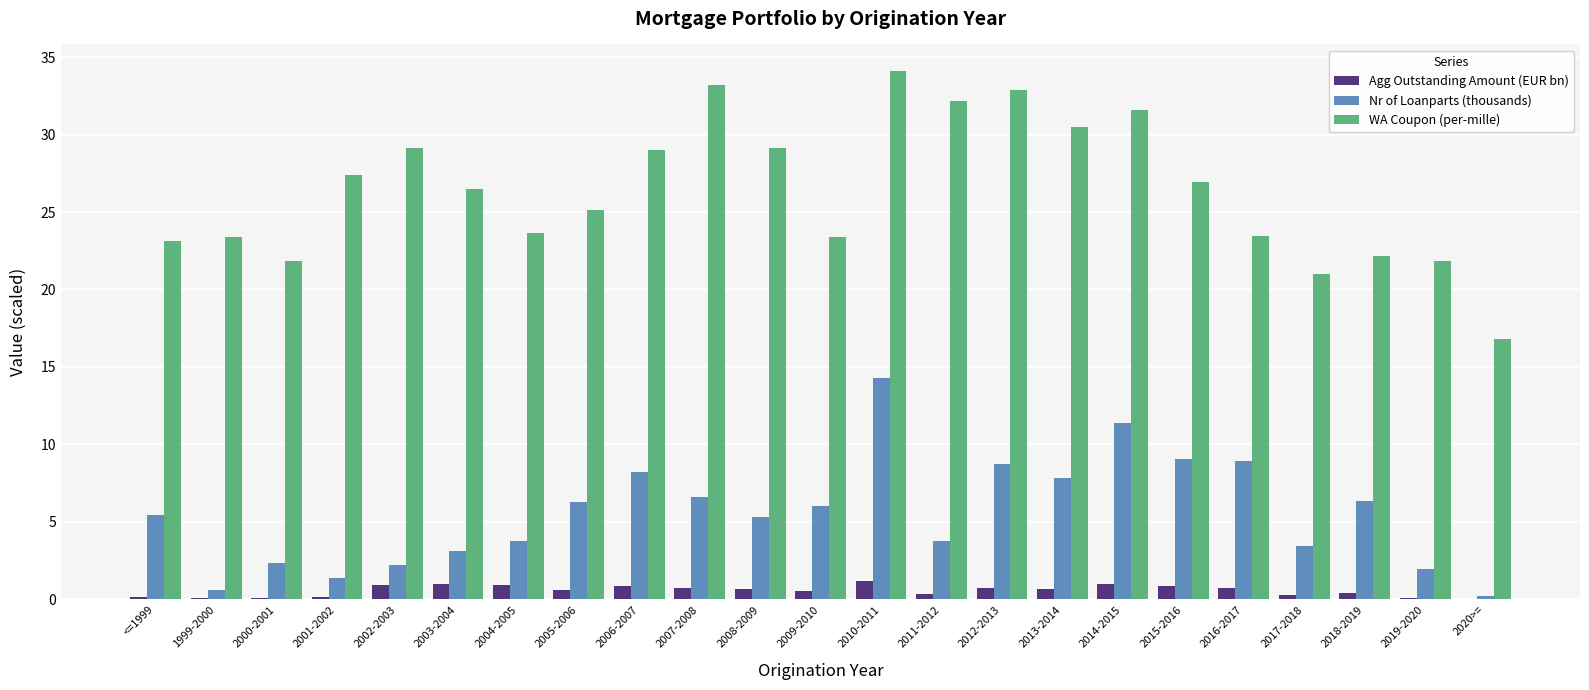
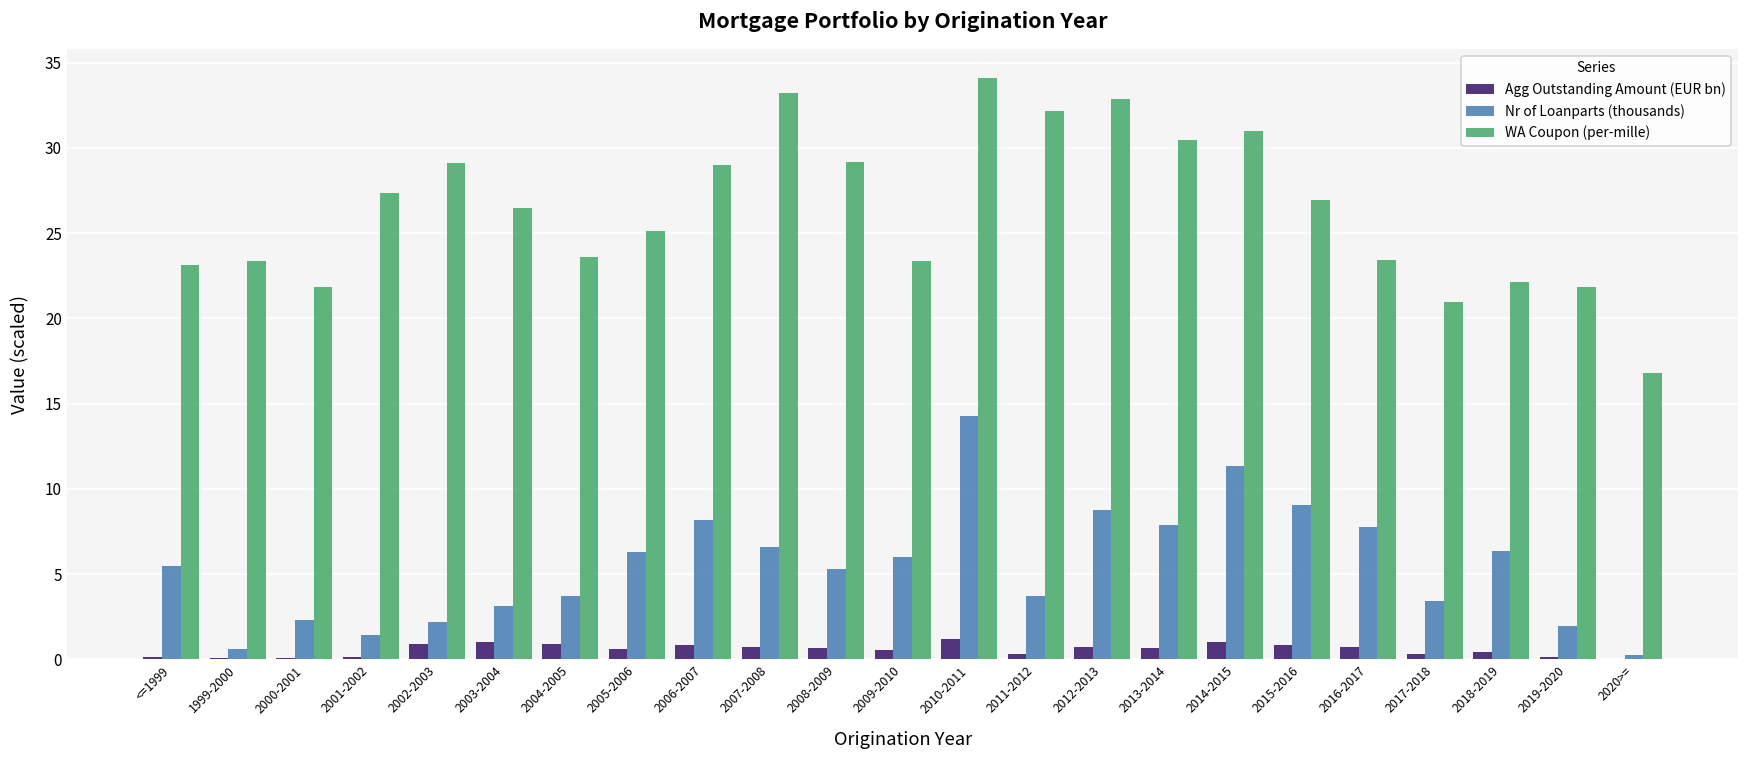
WA Coupon (per-mille), 2014-2015: 31.6 -> 31.0
Nr of Loanparts (thousands), 2016-2017: 8.9 -> 7.8
